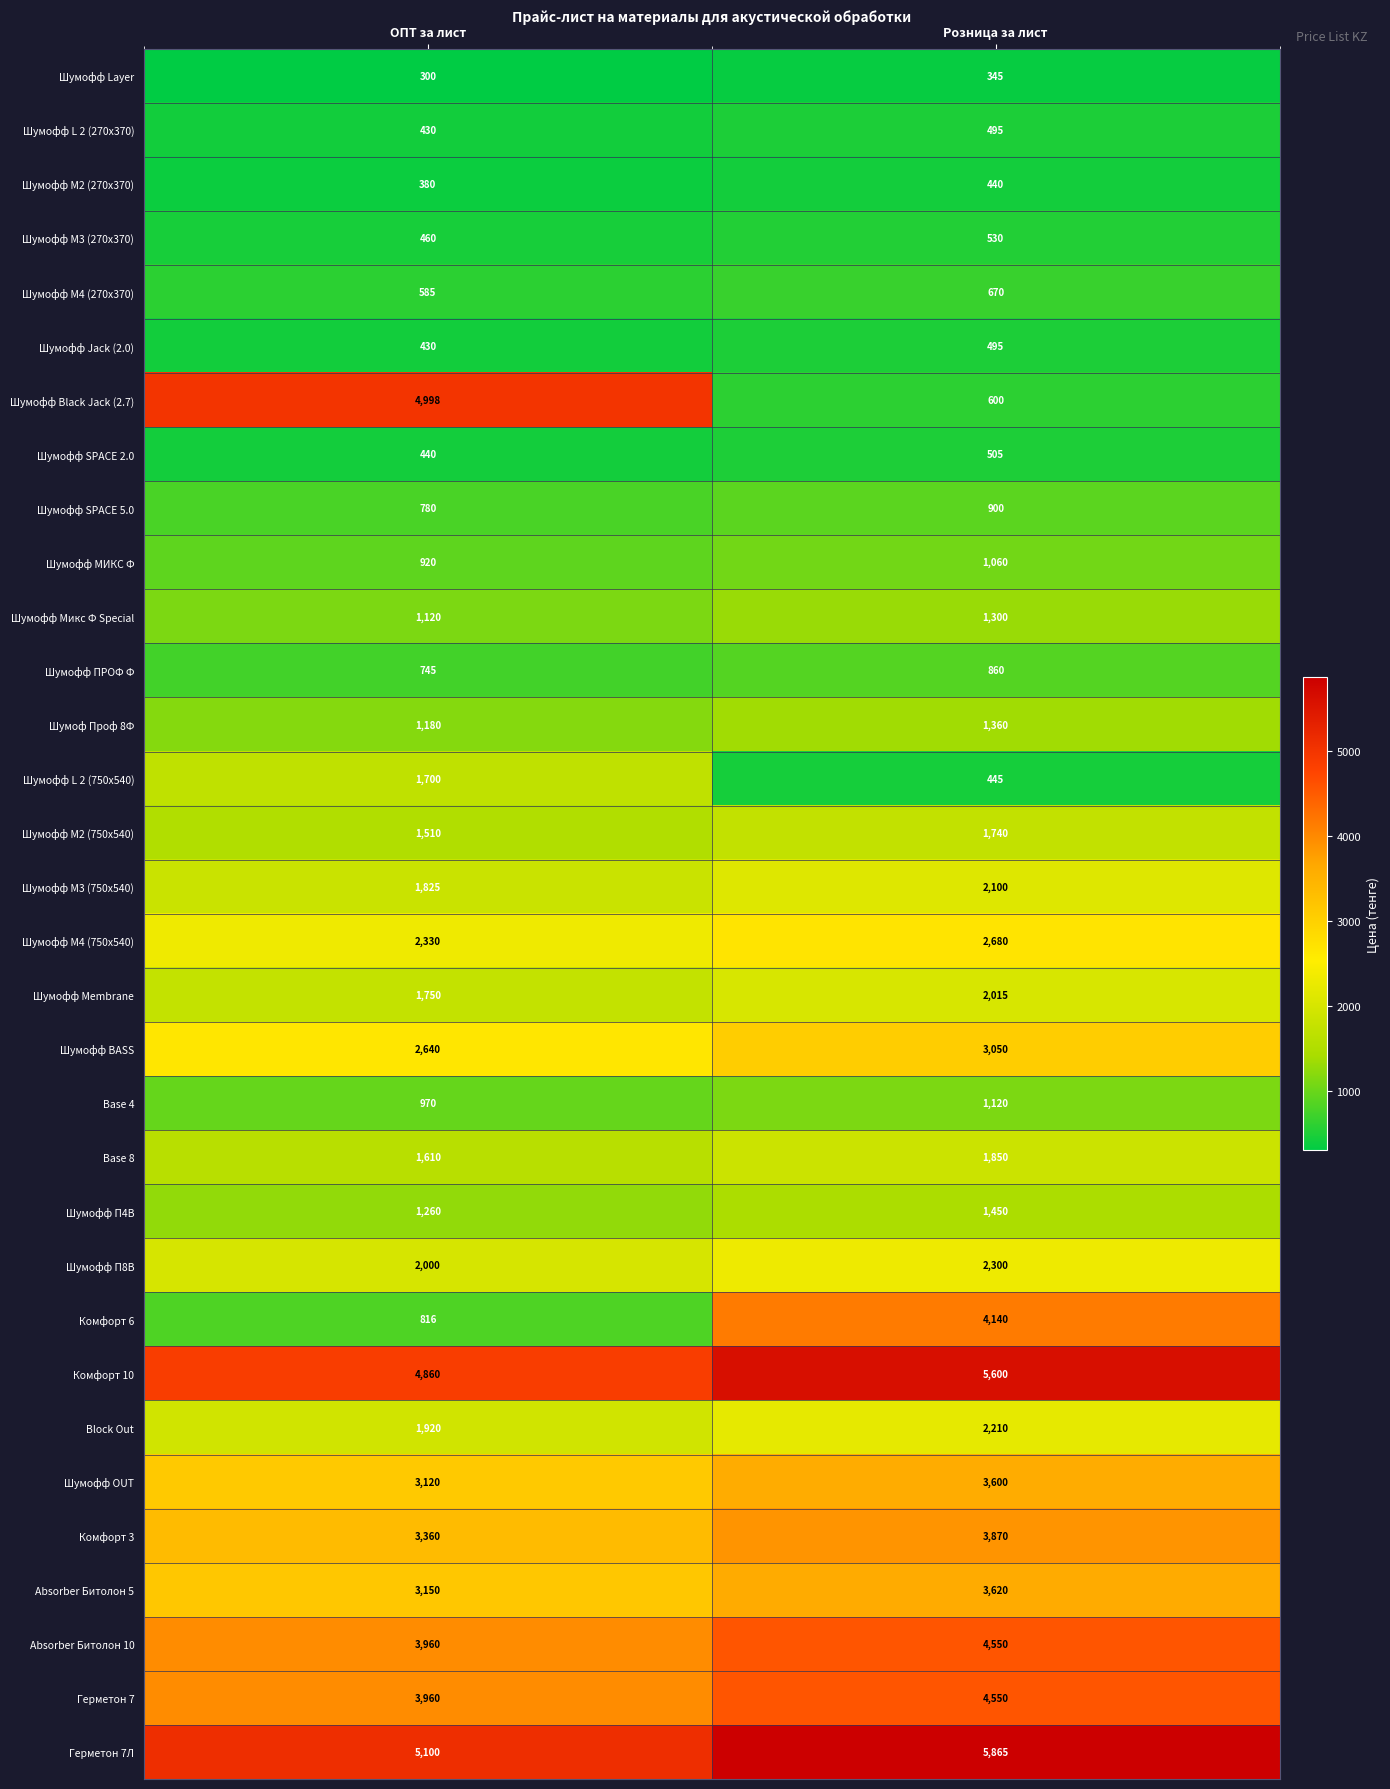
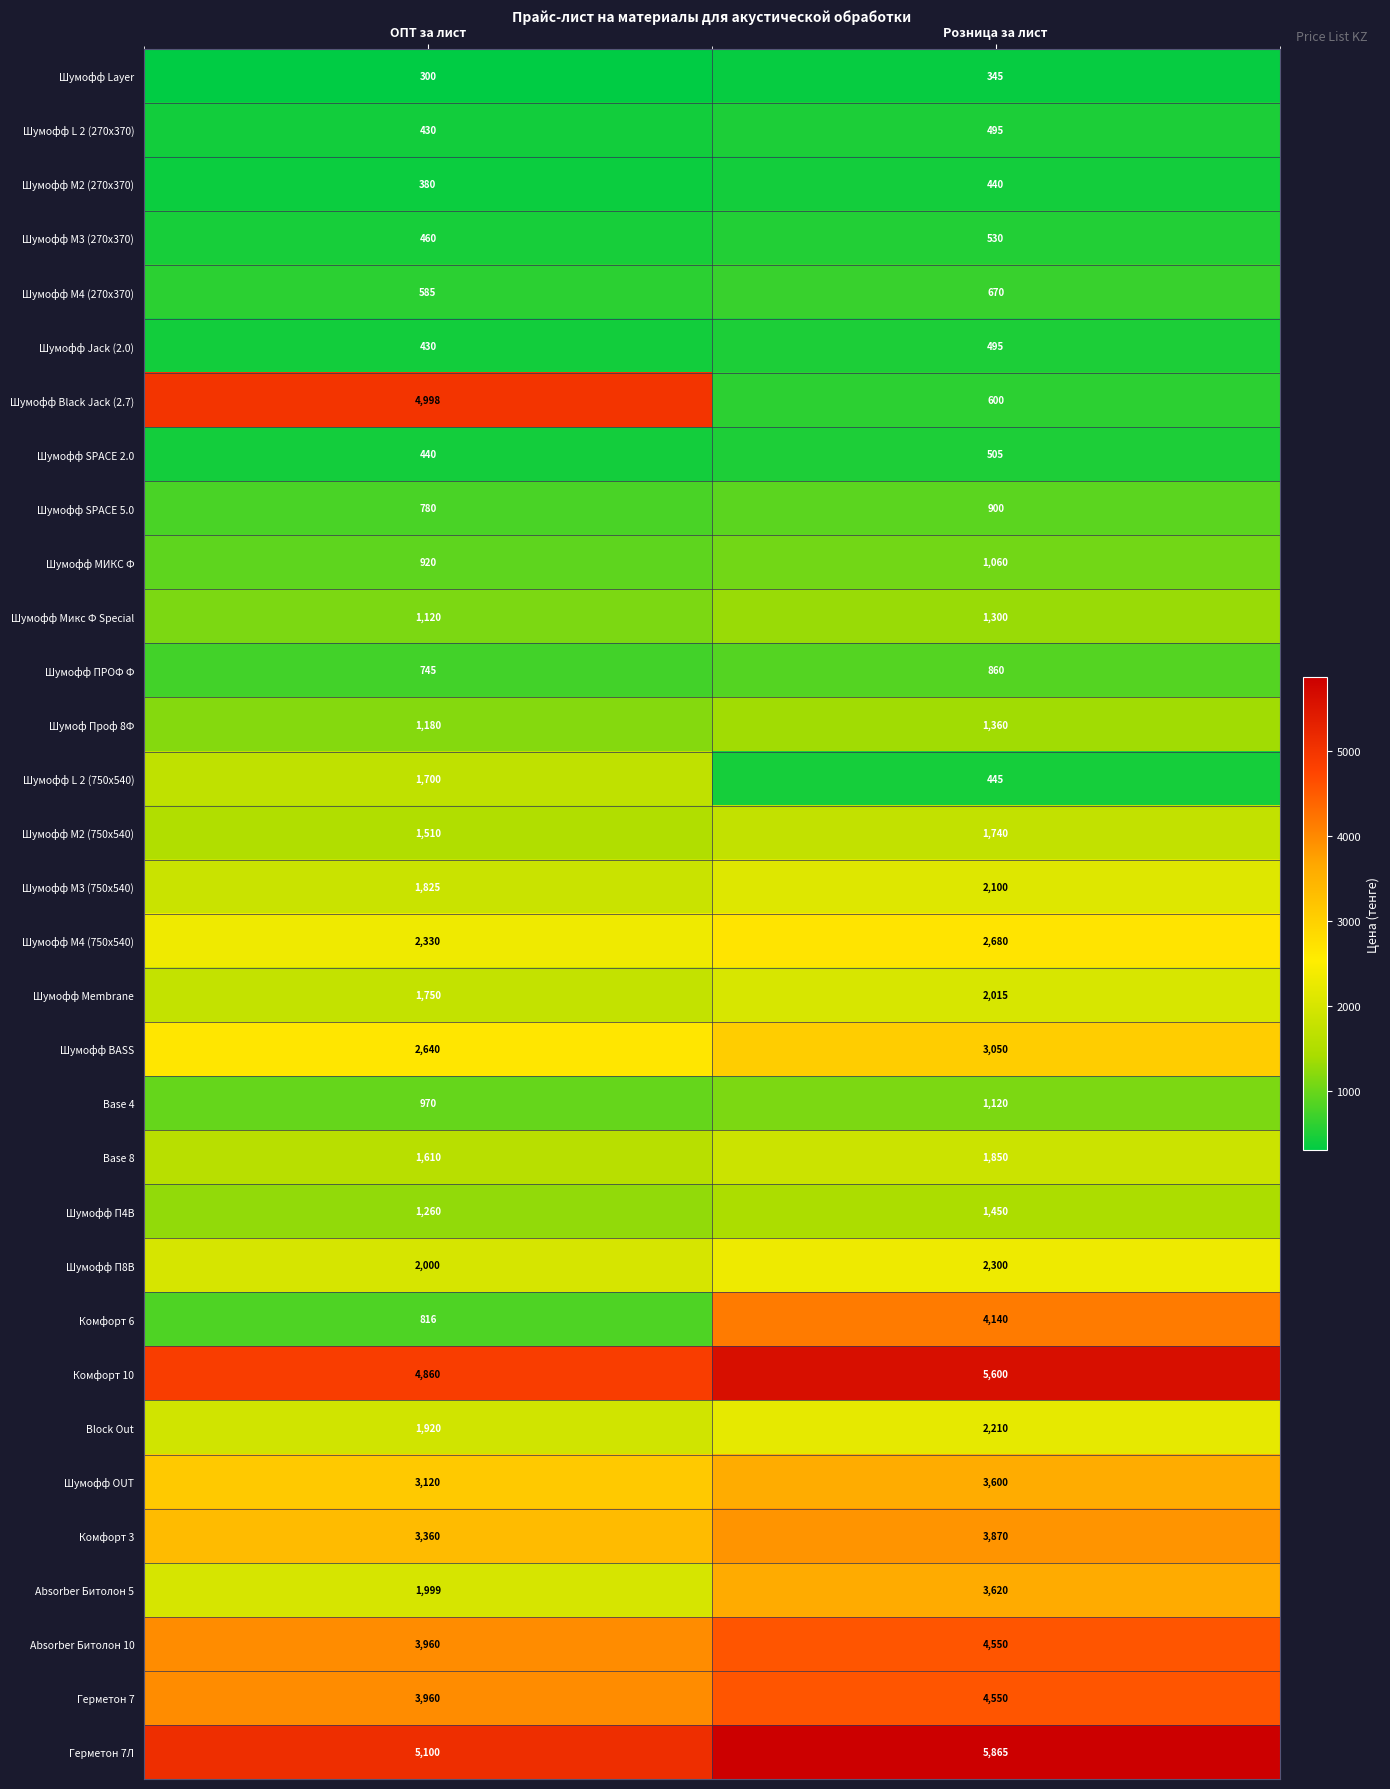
Absorber Битолон 5, ОПТ за лист: 3,150 -> 1,999
